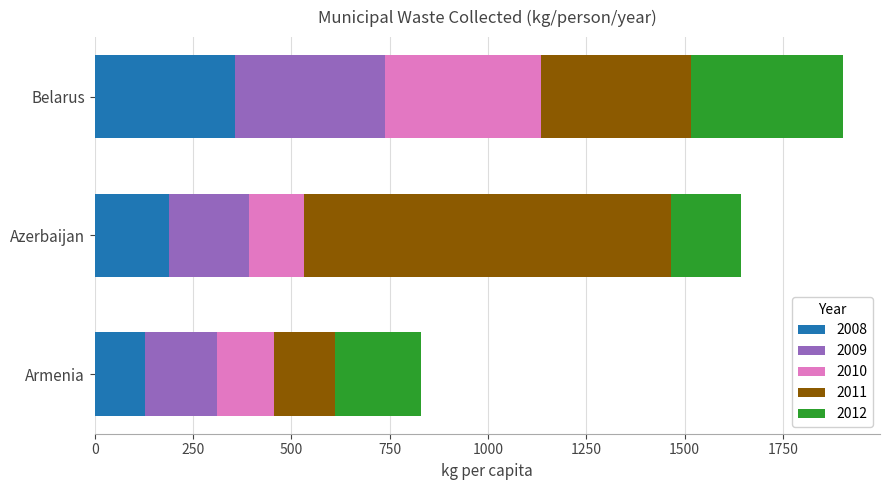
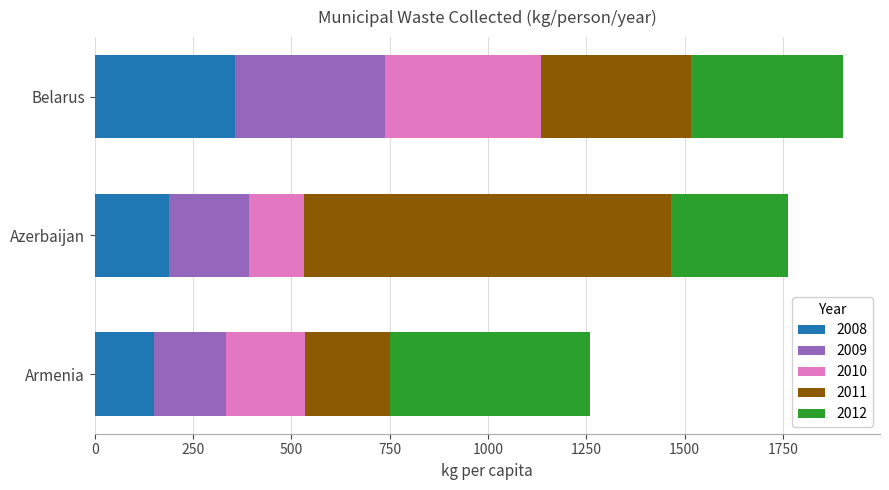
2012, Azerbaijan: 180 -> 300
2008, Armenia: 130 -> 150
2010, Armenia: 150 -> 200
2011, Armenia: 150 -> 220
2012, Armenia: 220 -> 510
